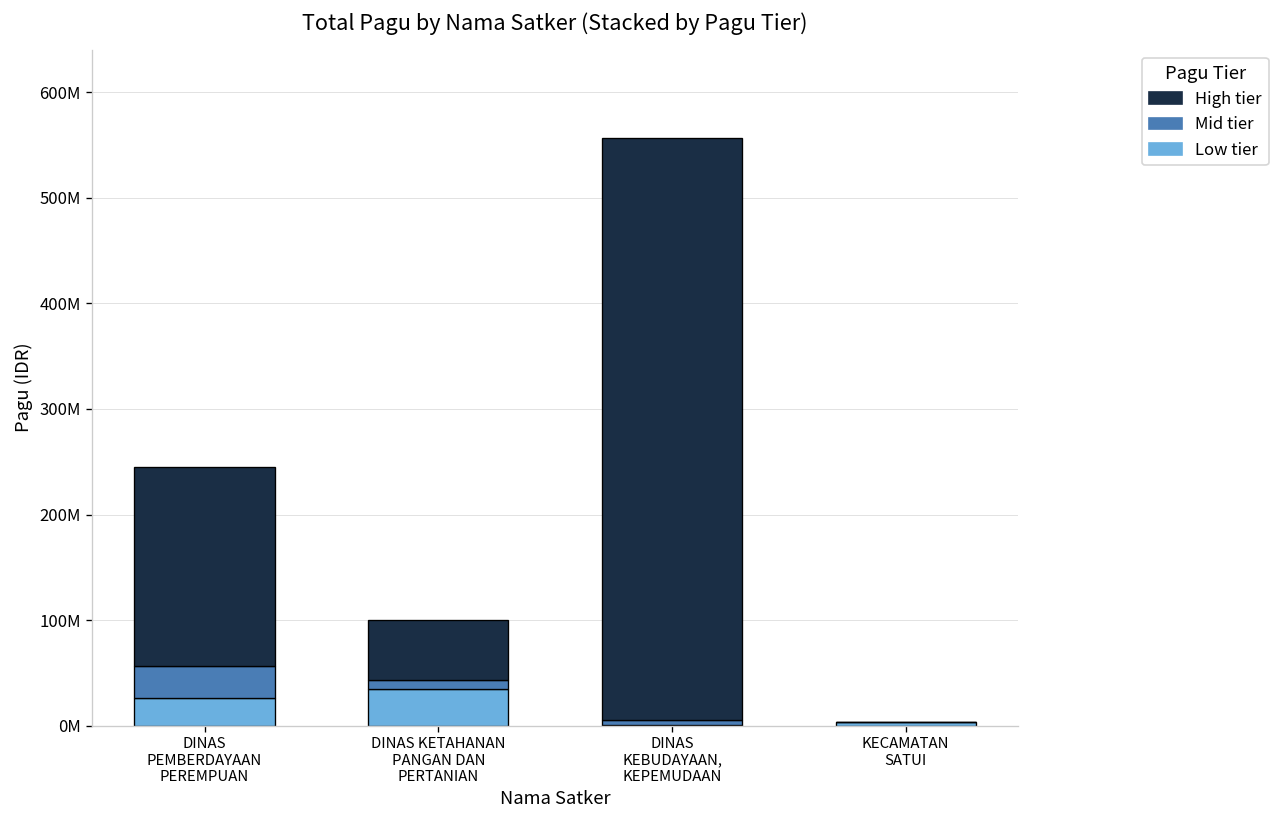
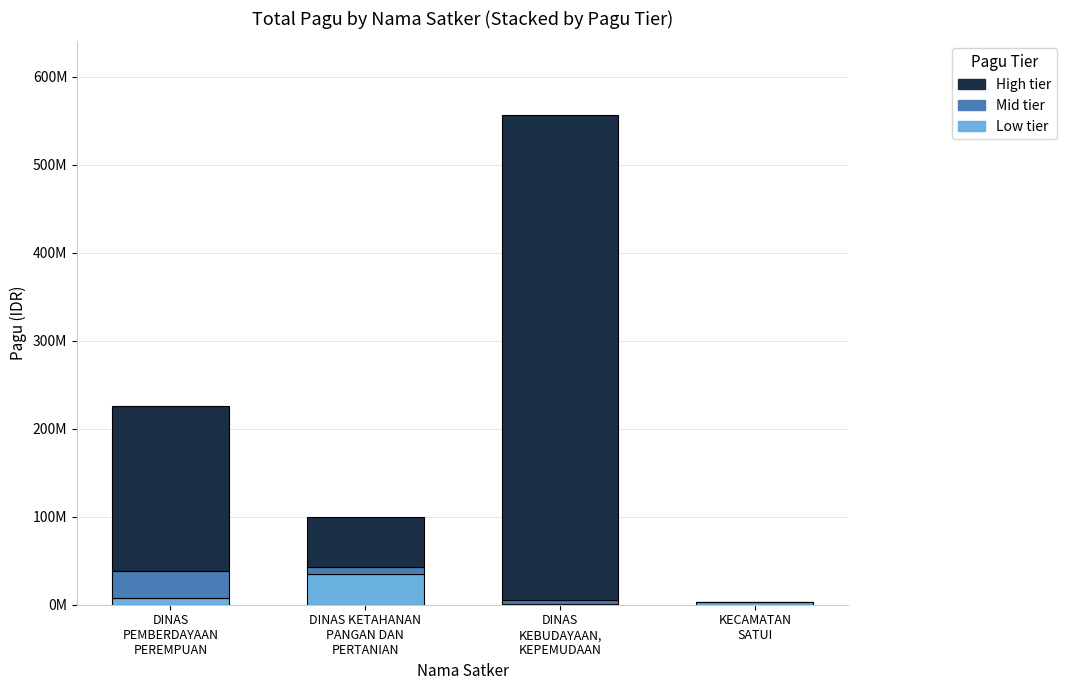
Low tier, DINAS PEMBERDAYAAN PEREMPUAN: 30000000 -> 10000000
